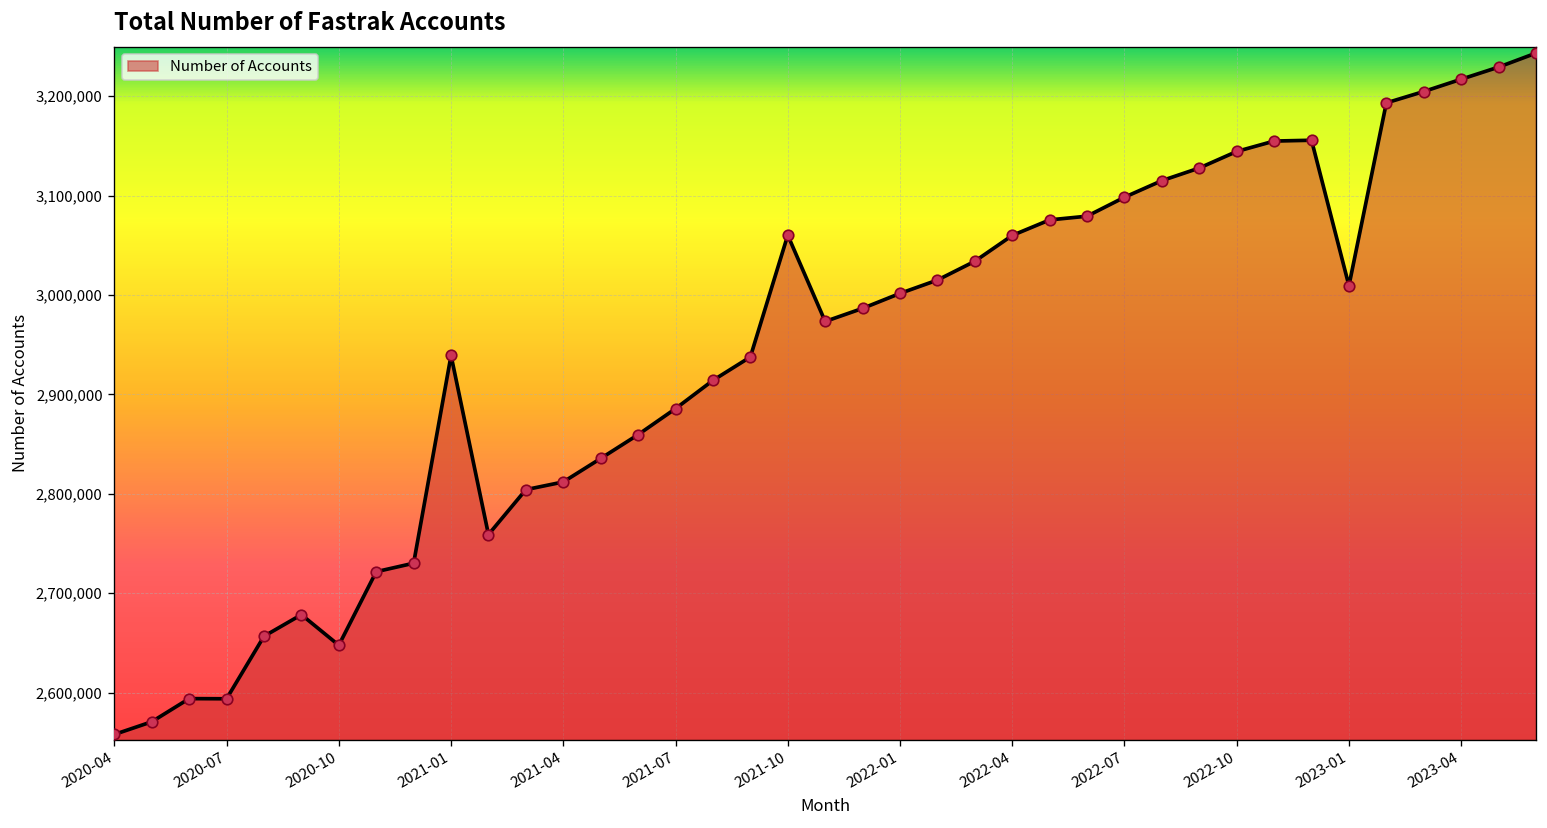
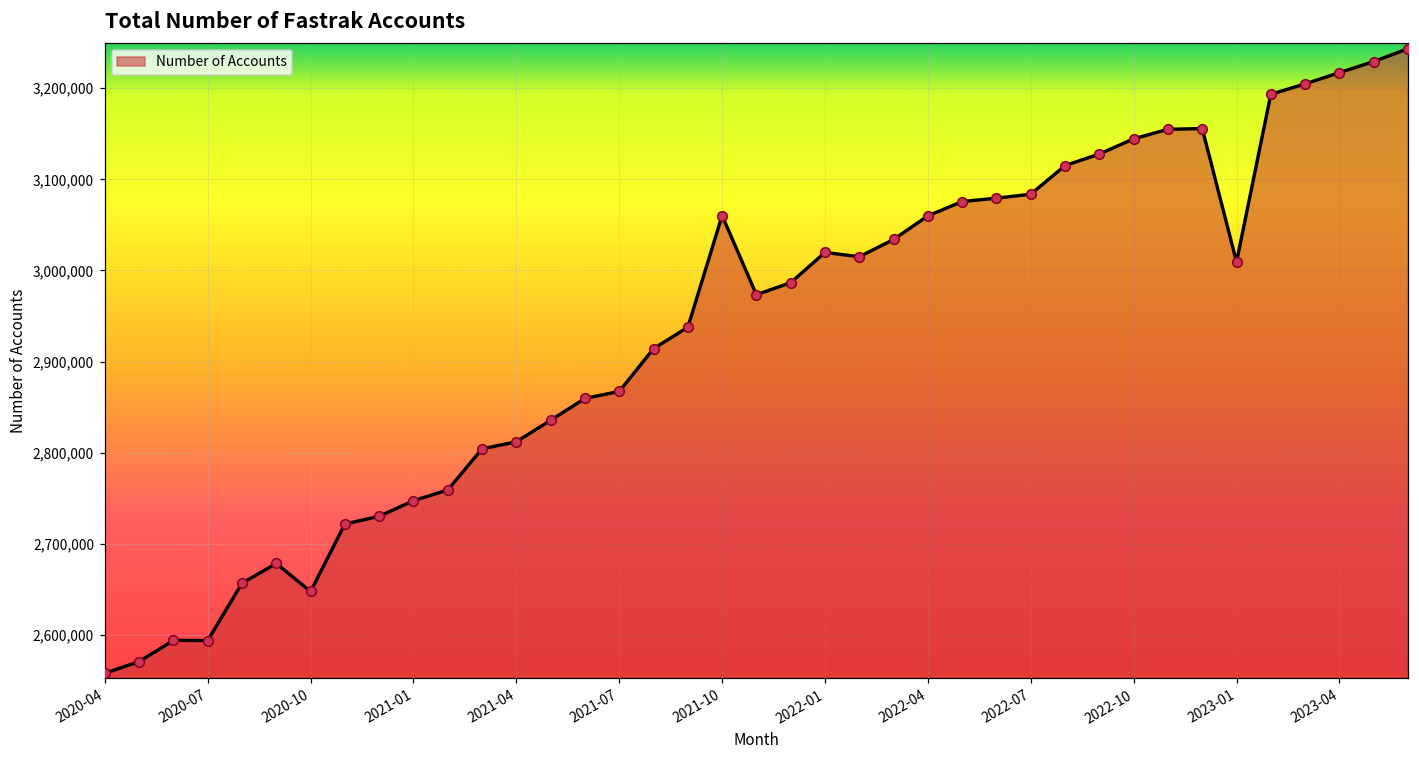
2021-01: 2,940,000 -> 2,750,000
2021-07: 2,890,000 -> 2,870,000
2022-01: 3,000,000 -> 3,020,000
2022-07: 3,100,000 -> 3,080,000
